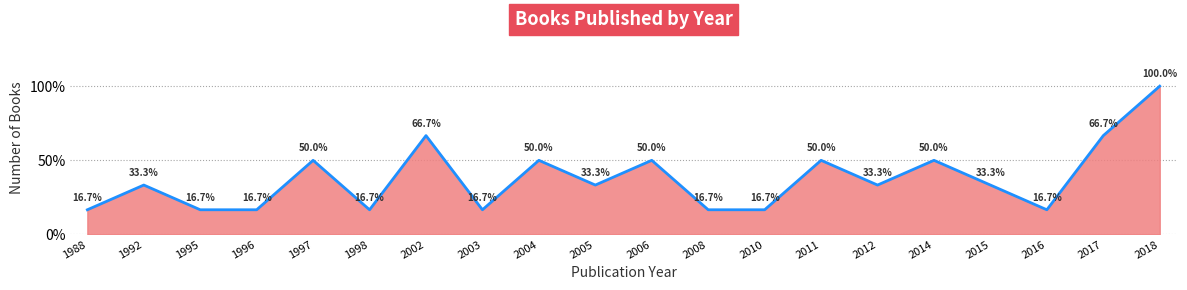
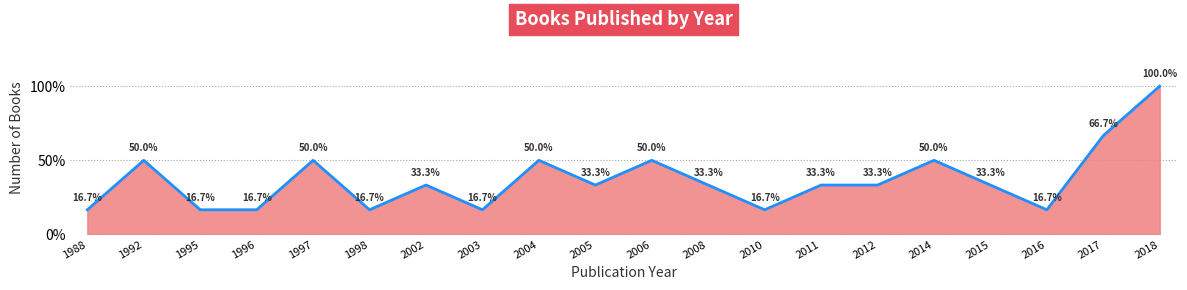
1992: 33.3% -> 50.0%
2002: 66.7% -> 33.3%
2008: 16.7% -> 33.3%
2011: 50.0% -> 33.3%
